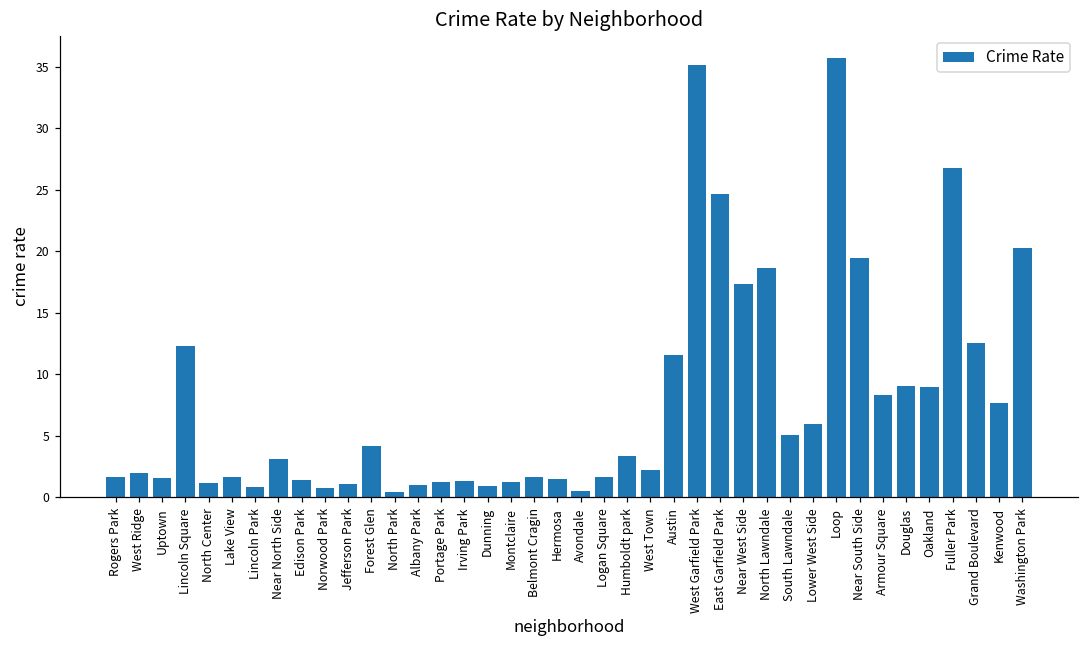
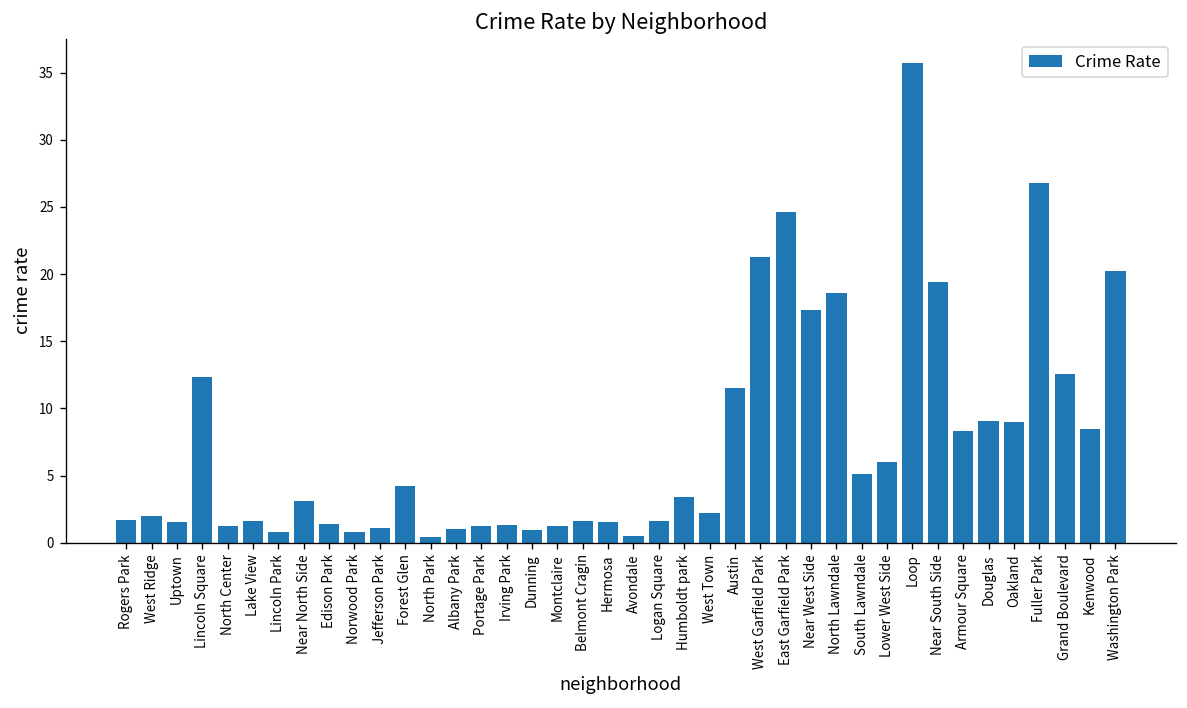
West Garfield Park: 35.2 -> 21.3
Kenwood: 7.7 -> 8.5
